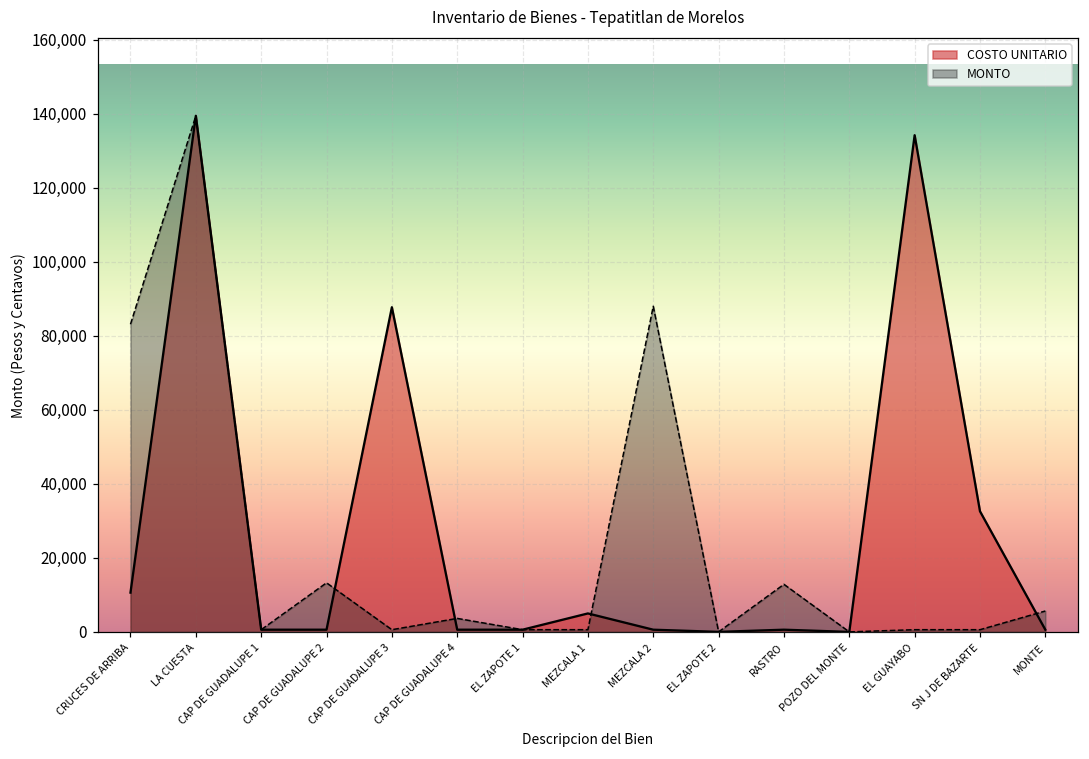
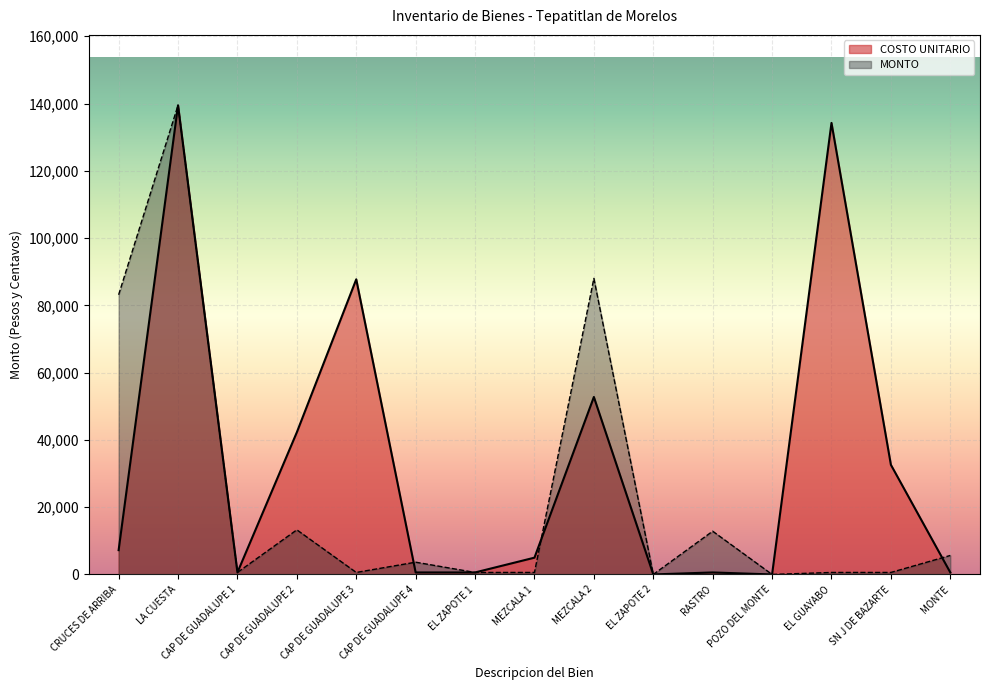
COSTO UNITARIO, CRUCES DE ARRIBA: 11,000 -> 7,000
COSTO UNITARIO, CAP DE GUADALUPE 2: 1,000 -> 42,000
COSTO UNITARIO, MEZCALA 2: 1,000 -> 53,000
